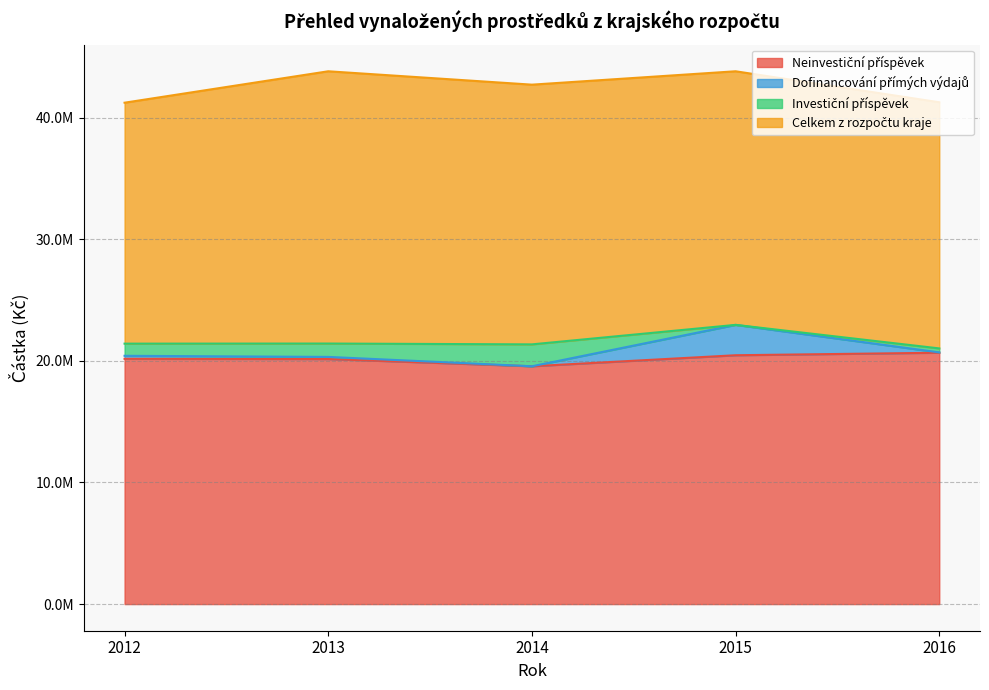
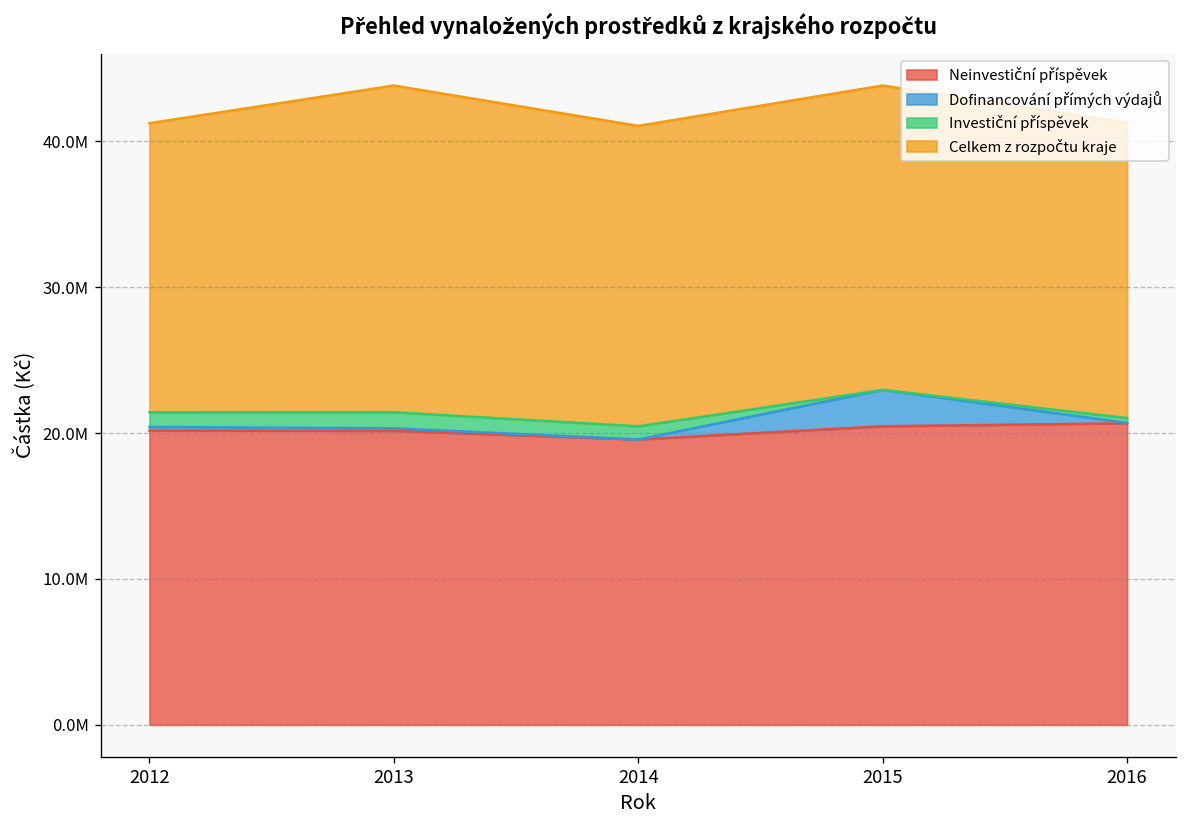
Investiční příspěvek, 2014: 1800000 -> 900000
Celkem z rozpočtu kraje, 2014: 21400000 -> 20600000
